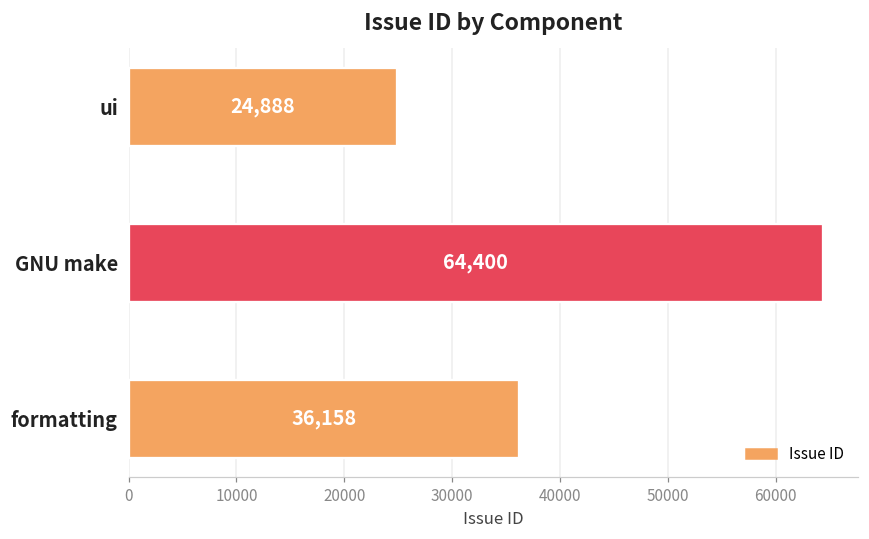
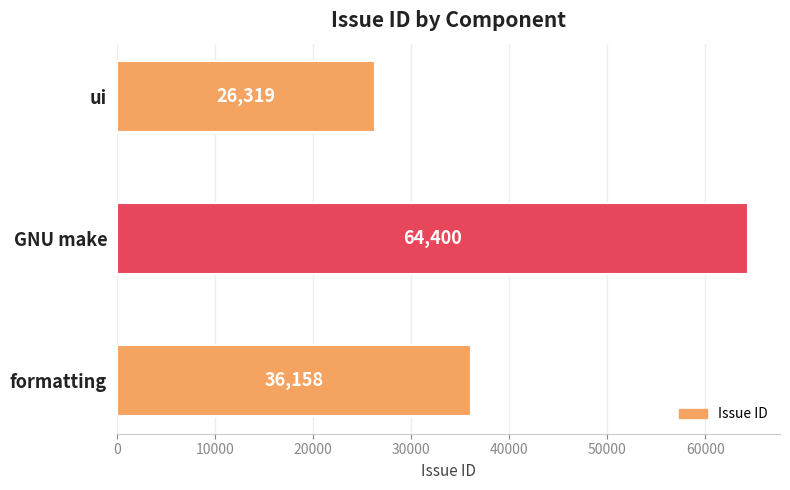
ui: 24,888 -> 26,319
